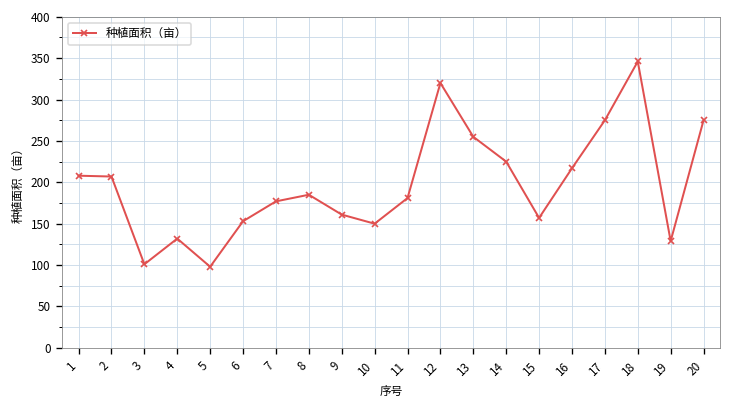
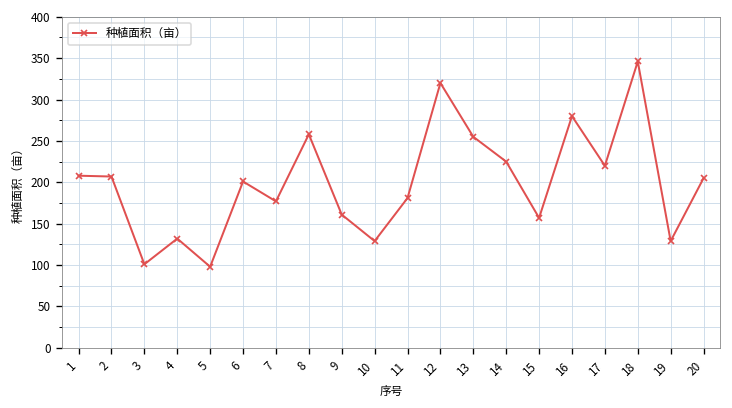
6: 150 -> 200
8: 190 -> 260
10: 150 -> 130
16: 220 -> 280
17: 280 -> 220
20: 280 -> 210
